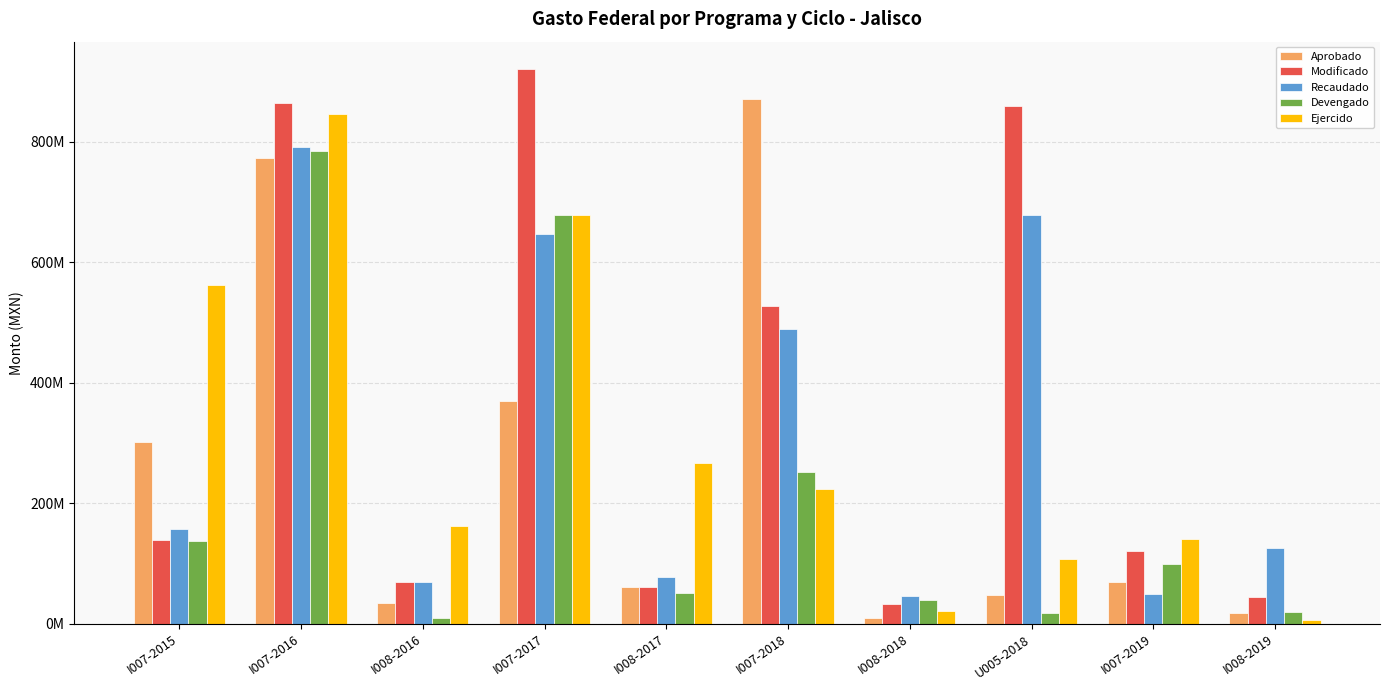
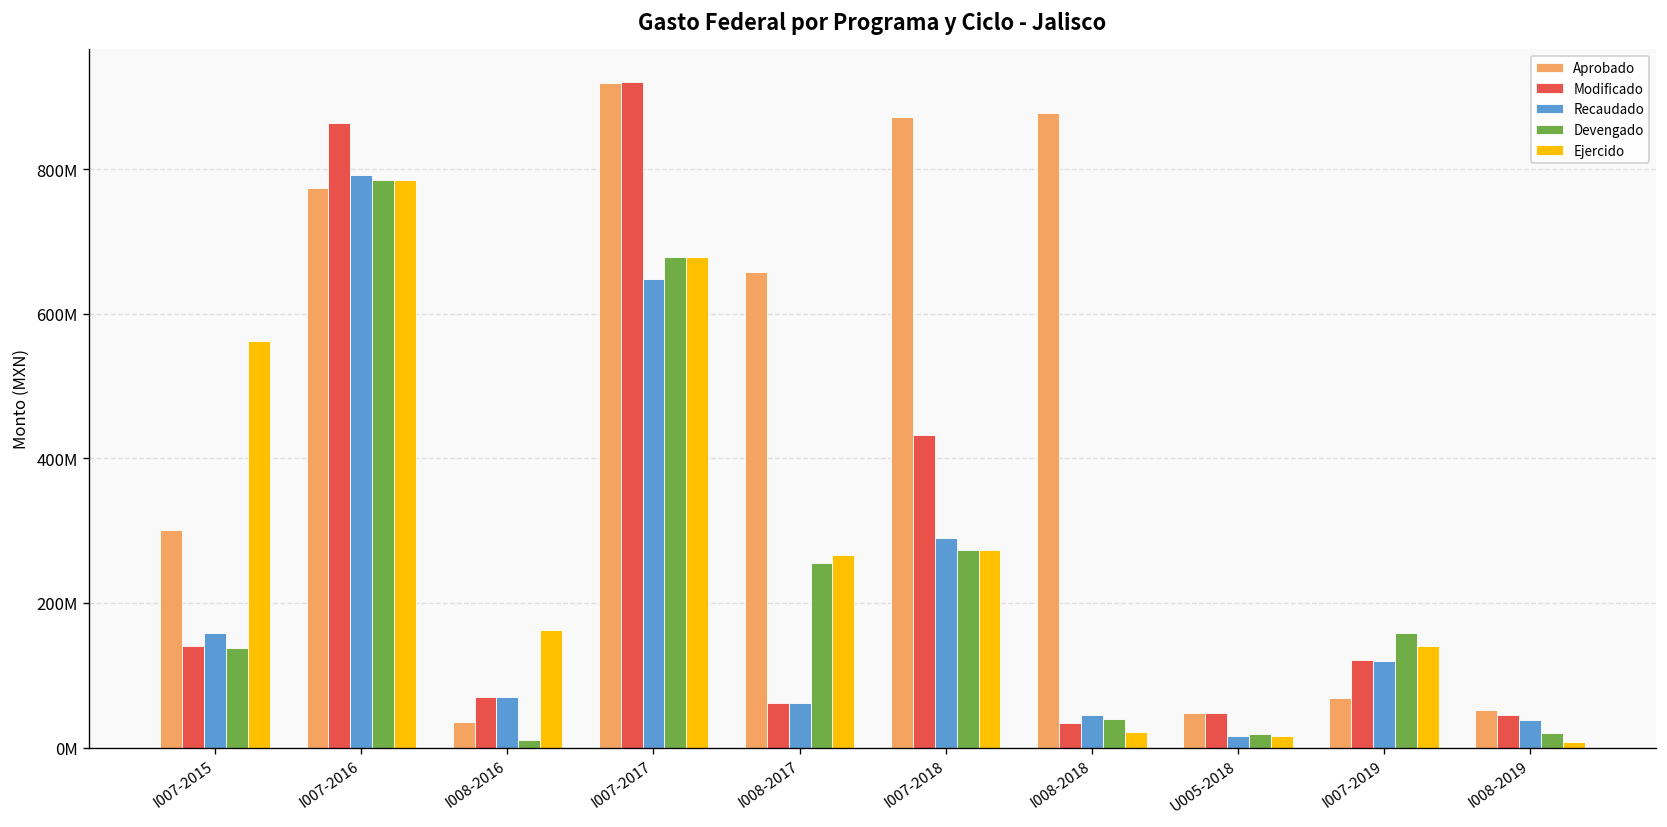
Ejercido, I007-2016: 850000000 -> 790000000
Aprobado, I007-2017: 370000000 -> 920000000
Aprobado, I008-2017: 60000000 -> 660000000
Recaudado, I008-2017: 80000000 -> 60000000
Devengado, I008-2017: 50000000 -> 260000000
Modificado, I007-2018: 530000000 -> 430000000
Recaudado, I007-2018: 490000000 -> 290000000
Devengado, I007-2018: 250000000 -> 270000000
Ejercido, I007-2018: 220000000 -> 270000000
Aprobado, I008-2018: 10000000 -> 880000000
Modificado, U005-2018: 860000000 -> 50000000
Recaudado, U005-2018: 680000000 -> 20000000
Ejercido, U005-2018: 110000000 -> 20000000
Recaudado, I007-2019: 50000000 -> 120000000
Devengado, I007-2019: 100000000 -> 160000000
Aprobado, I008-2019: 20000000 -> 50000000
Recaudado, I008-2019: 130000000 -> 40000000
